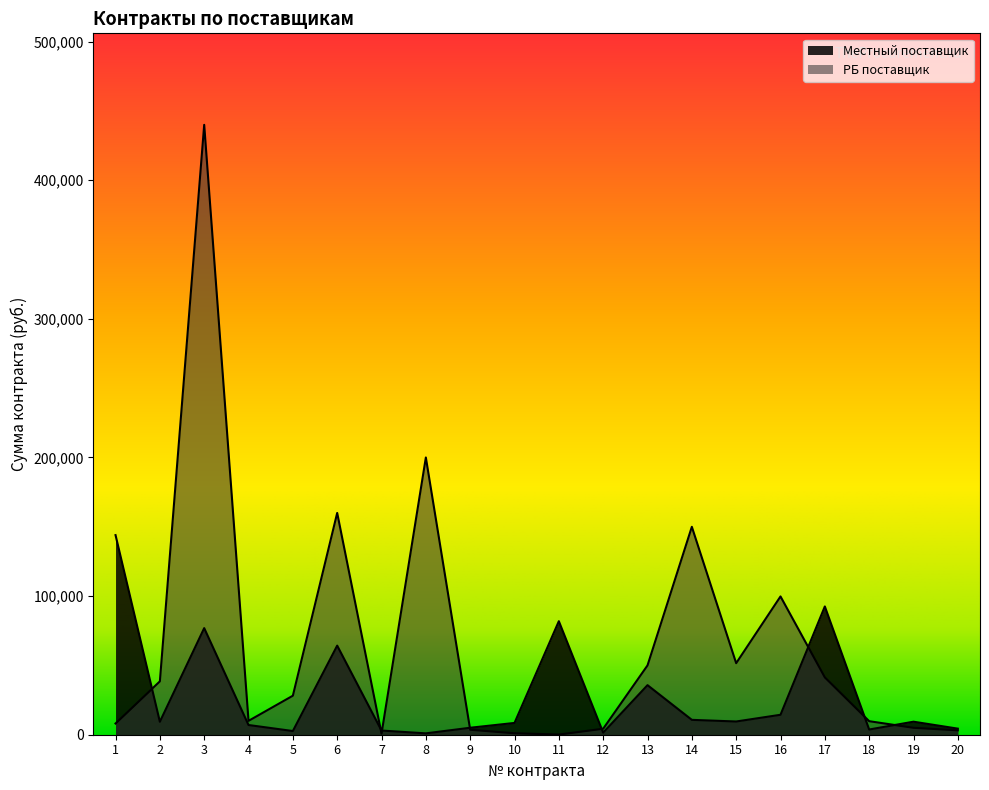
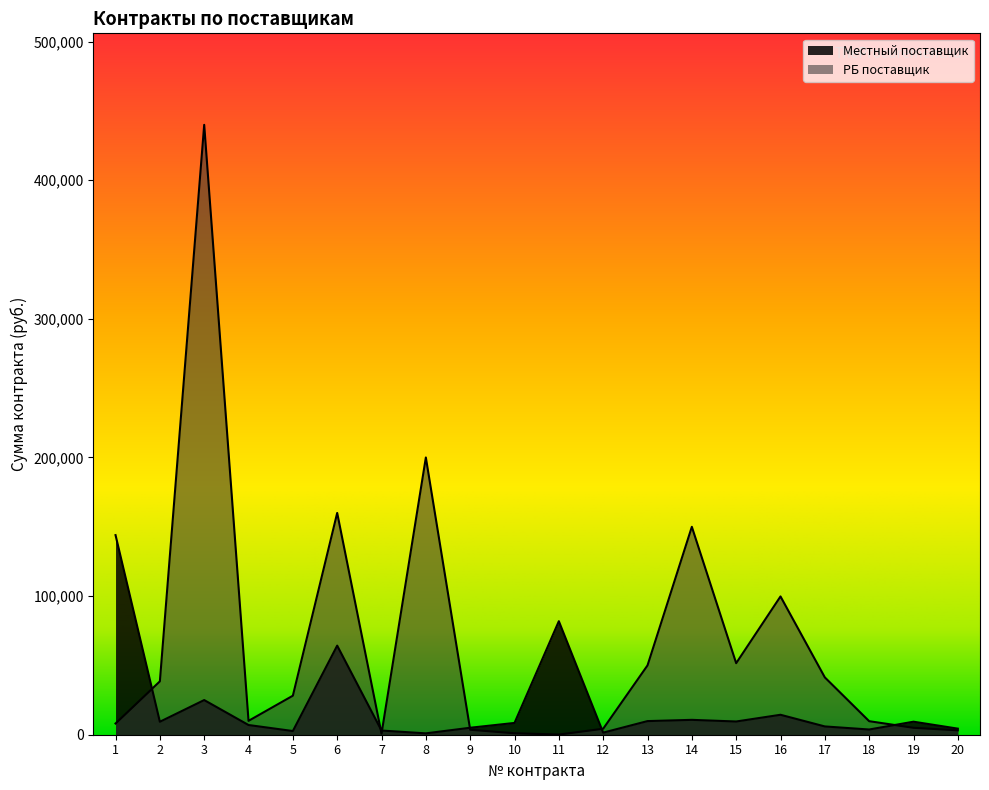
Местный поставщик, 3: 77,000 -> 25,000
Местный поставщик, 13: 36,000 -> 10,000
Местный поставщик, 17: 93,000 -> 6,000
